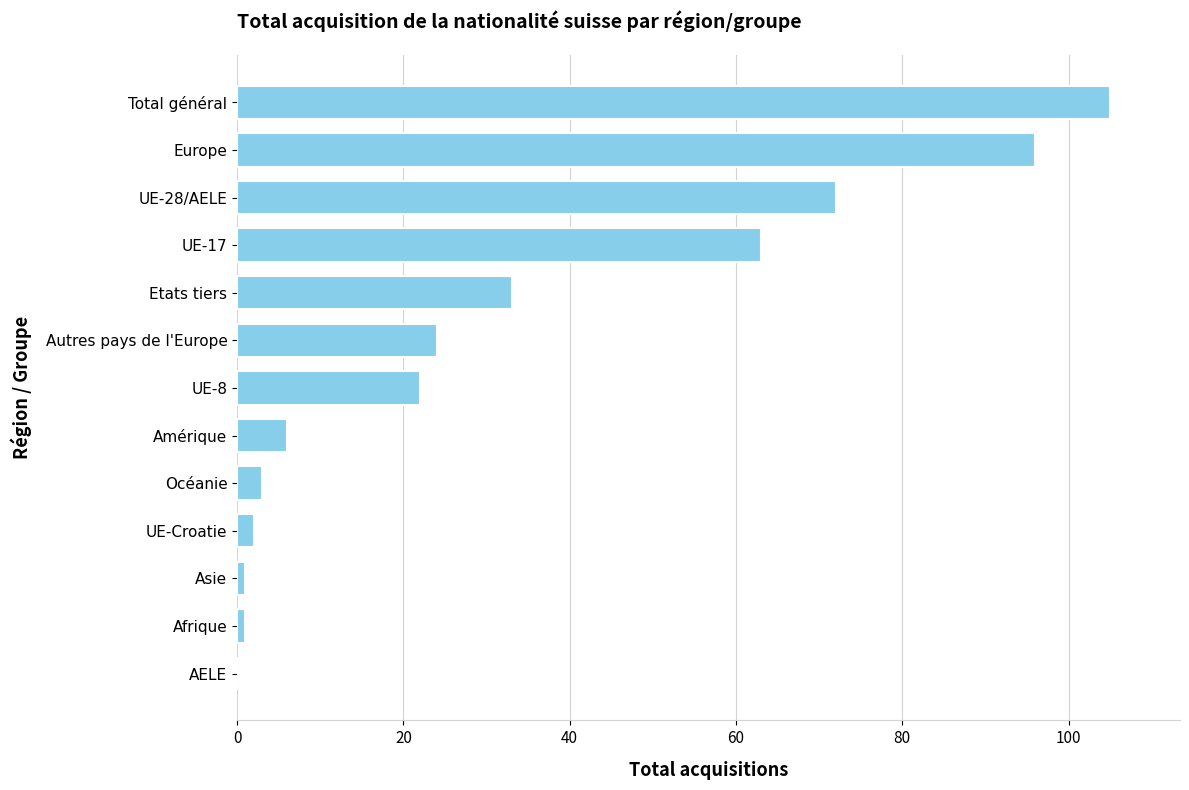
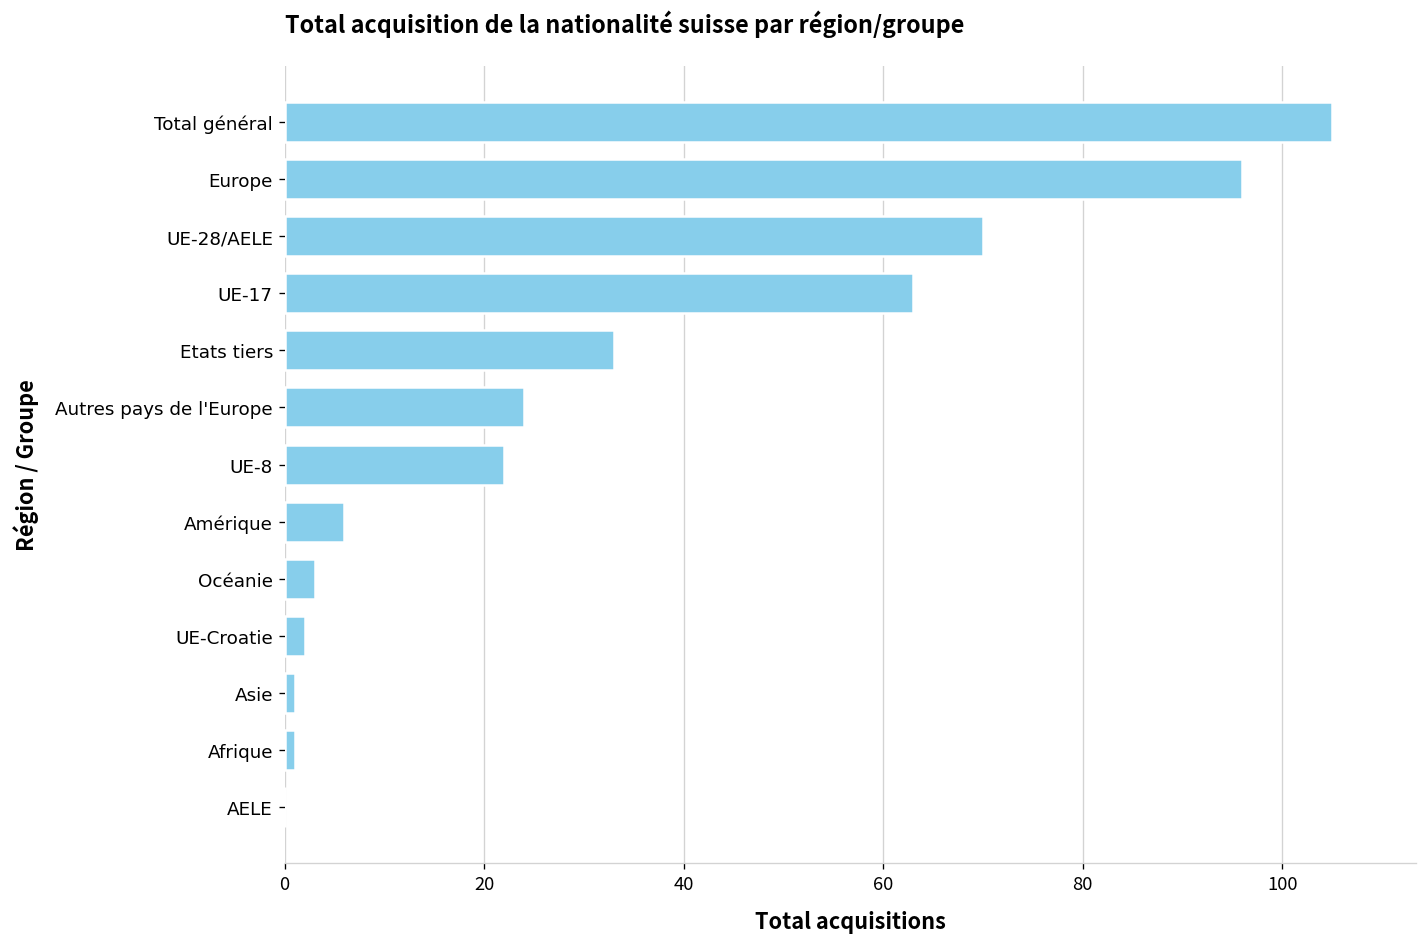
UE-28/AELE: 72 -> 70
